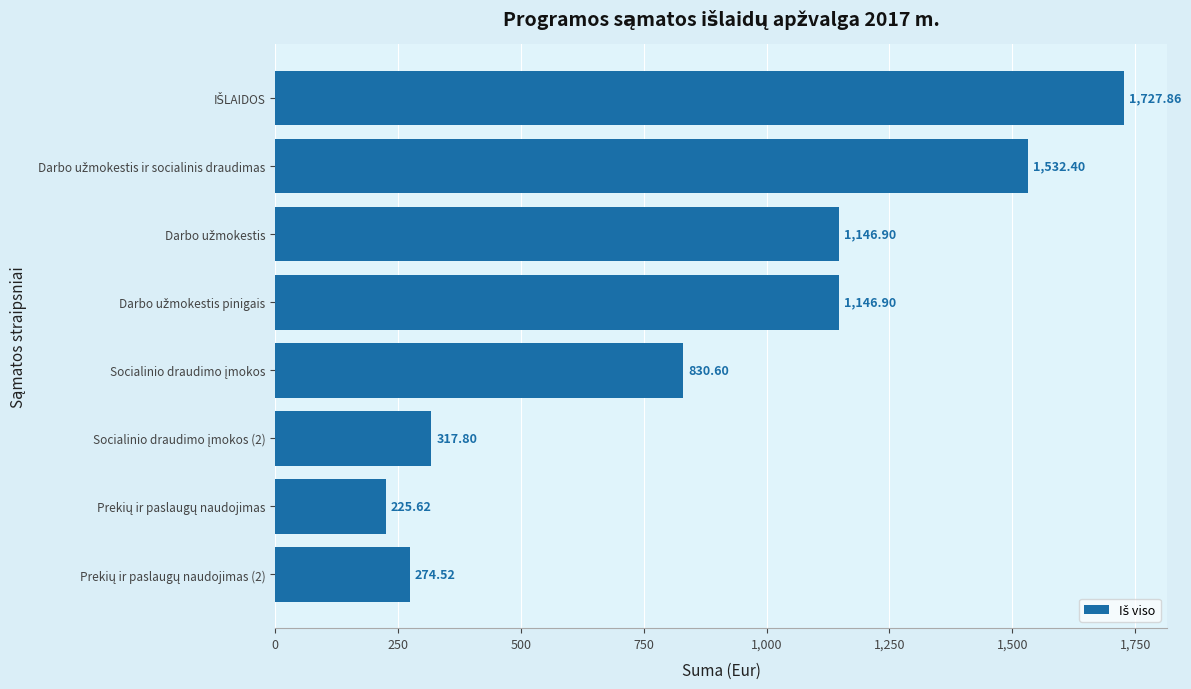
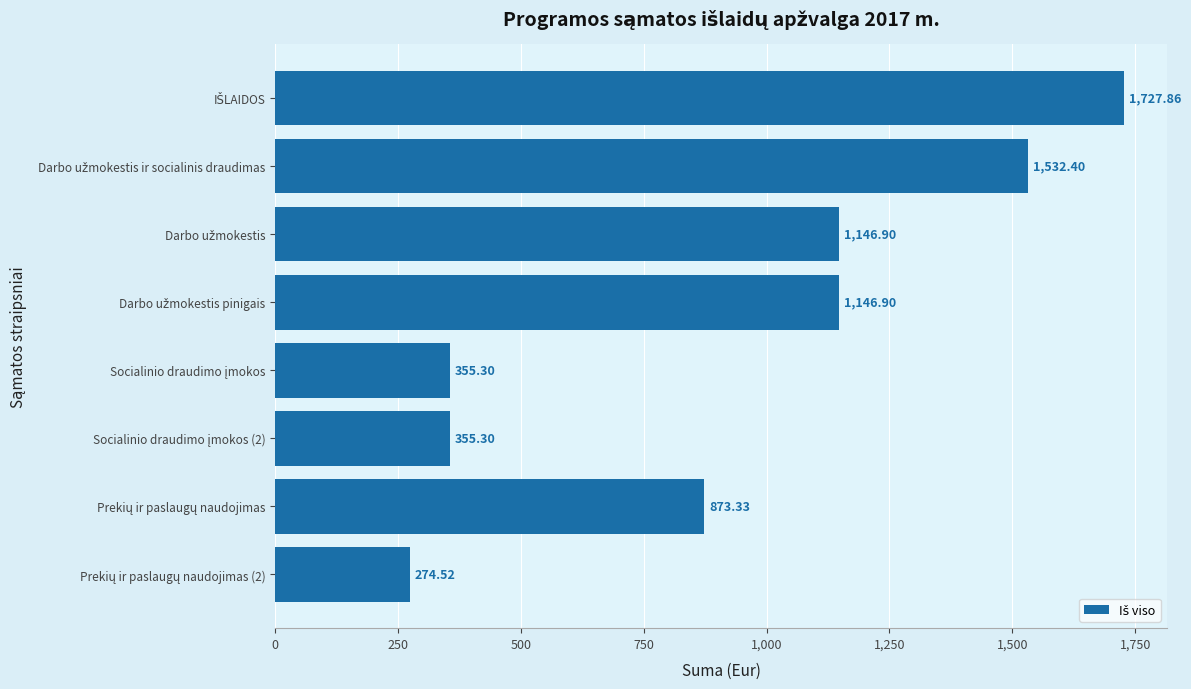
Socialinio draudimo įmokos: 830.60 -> 355.30
Socialinio draudimo įmokos (2): 317.80 -> 355.30
Prekių ir paslaugų naudojimas: 225.62 -> 873.33
